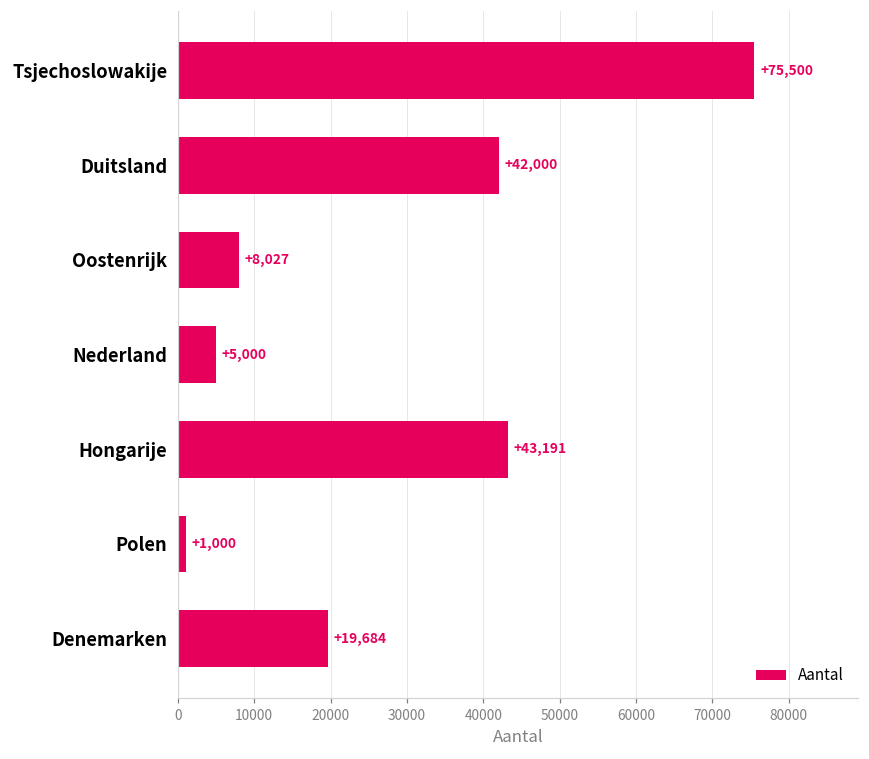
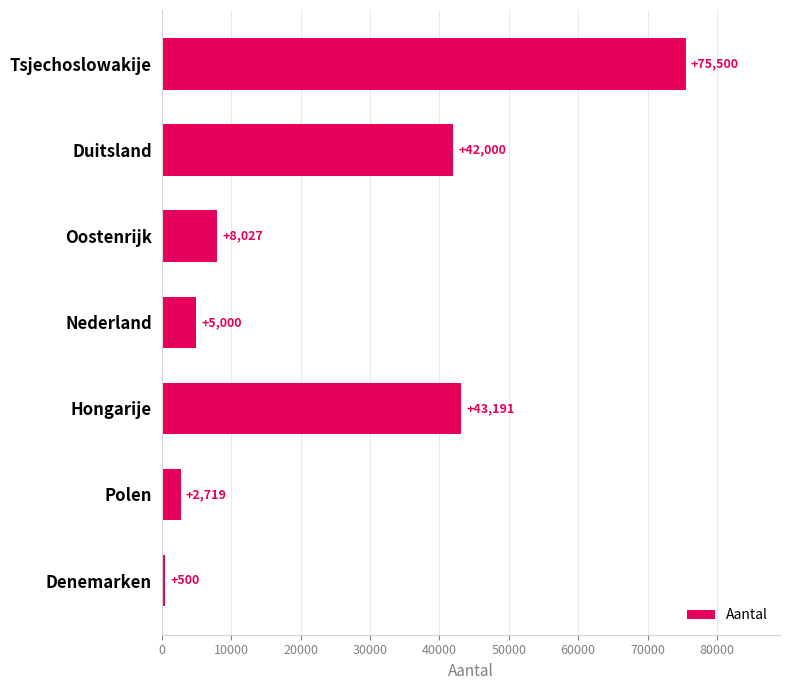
Polen: +1,000 -> +2,719
Denemarken: +19,684 -> +500
